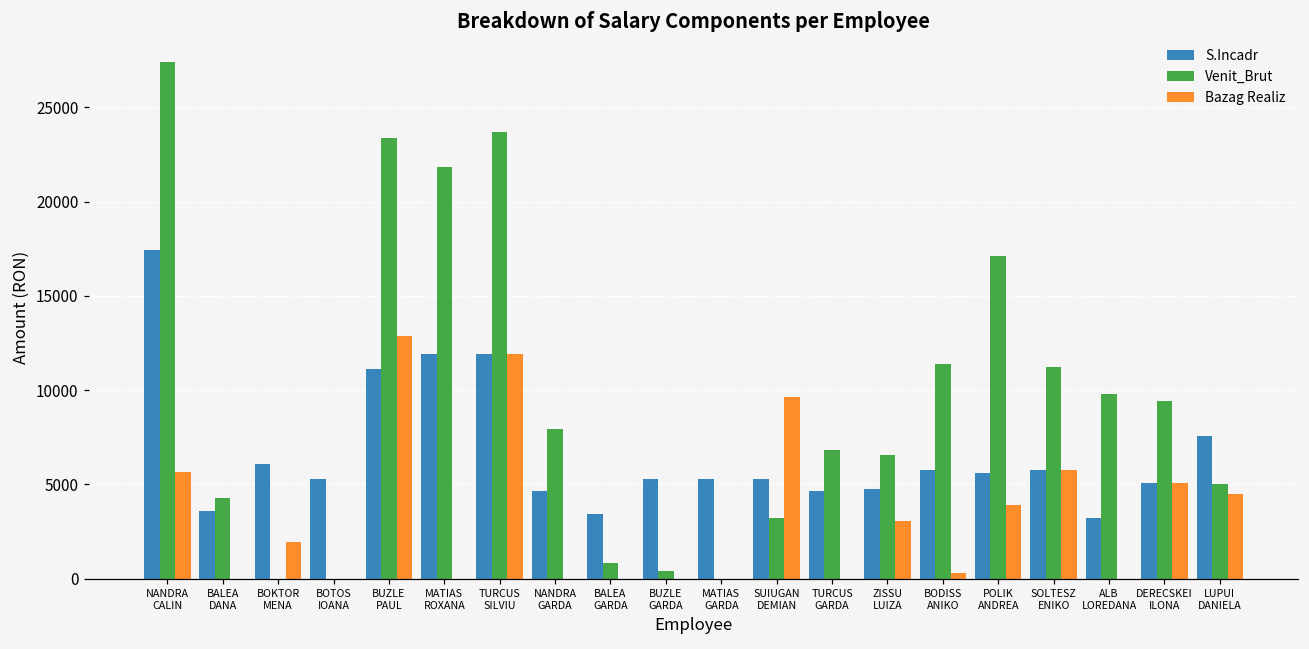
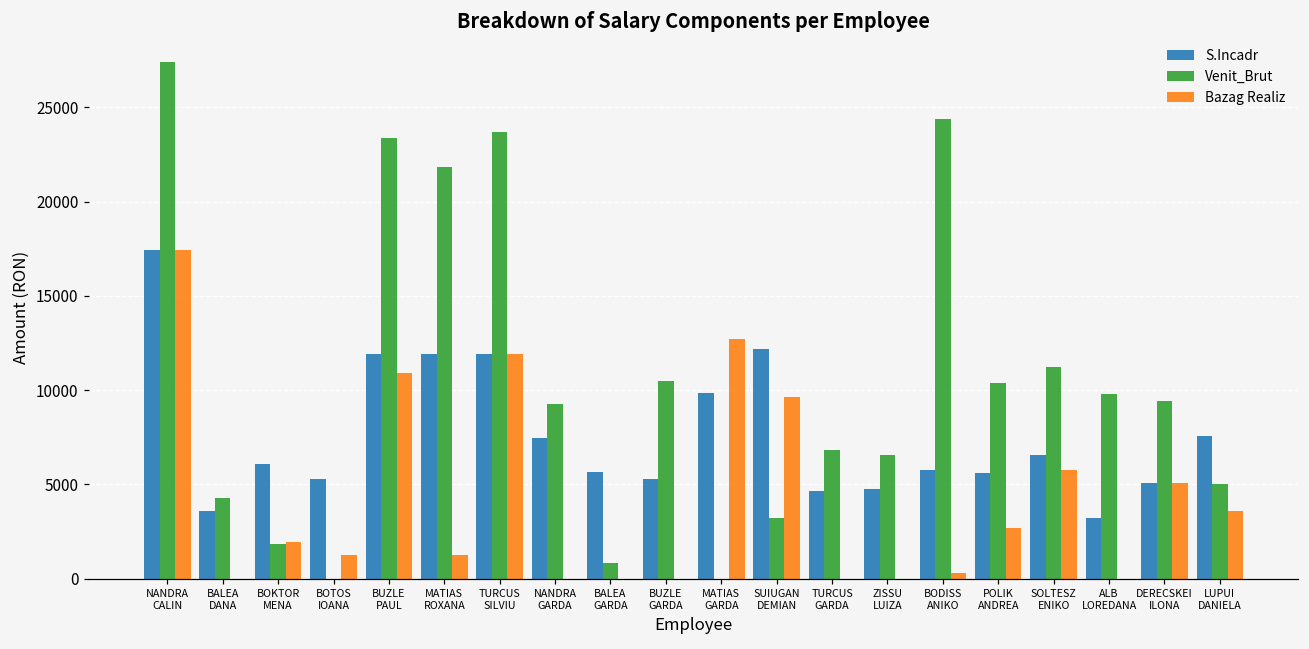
Bazag Realiz, NANDRA CALIN: 5700 -> 17400
Venit_Brut, BOKTOR MENA: 0 -> 1800
Bazag Realiz, BOTOS IOANA: 0 -> 1200
S.Incadr, BUZLE PAUL: 11100 -> 11900
Bazag Realiz, BUZLE PAUL: 12800 -> 10900
Bazag Realiz, MATIAS ROXANA: 0 -> 1300
S.Incadr, NANDRA GARDA: 4600 -> 7500
Venit_Brut, NANDRA GARDA: 7900 -> 9300
S.Incadr, BALEA GARDA: 3500 -> 5700
Venit_Brut, BUZLE GARDA: 400 -> 10500
S.Incadr, MATIAS GARDA: 5300 -> 9900
Bazag Realiz, MATIAS GARDA: 0 -> 12700
S.Incadr, SUIUGAN DEMIAN: 5300 -> 12200
Bazag Realiz, ZISSU LUIZA: 3000 -> 0
Venit_Brut, BODISS ANIKO: 11400 -> 24400
Venit_Brut, POLIK ANDREA: 17100 -> 10400
Bazag Realiz, POLIK ANDREA: 3900 -> 2700
S.Incadr, SOLTESZ ENIKO: 5800 -> 6600
Bazag Realiz, LUPUI DANIELA: 4500 -> 3600
